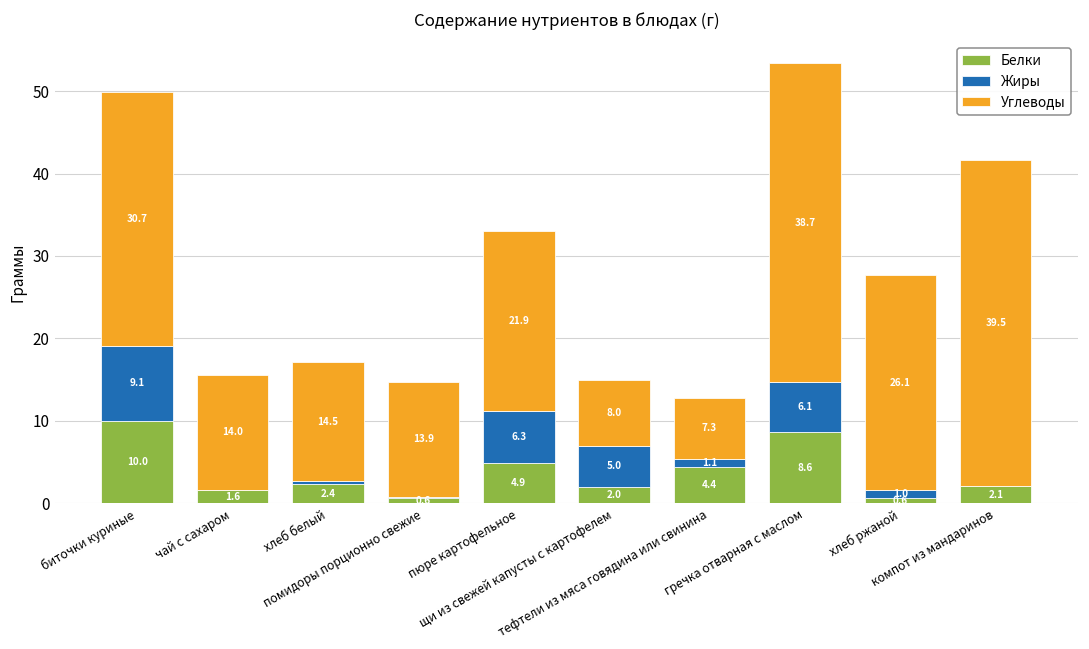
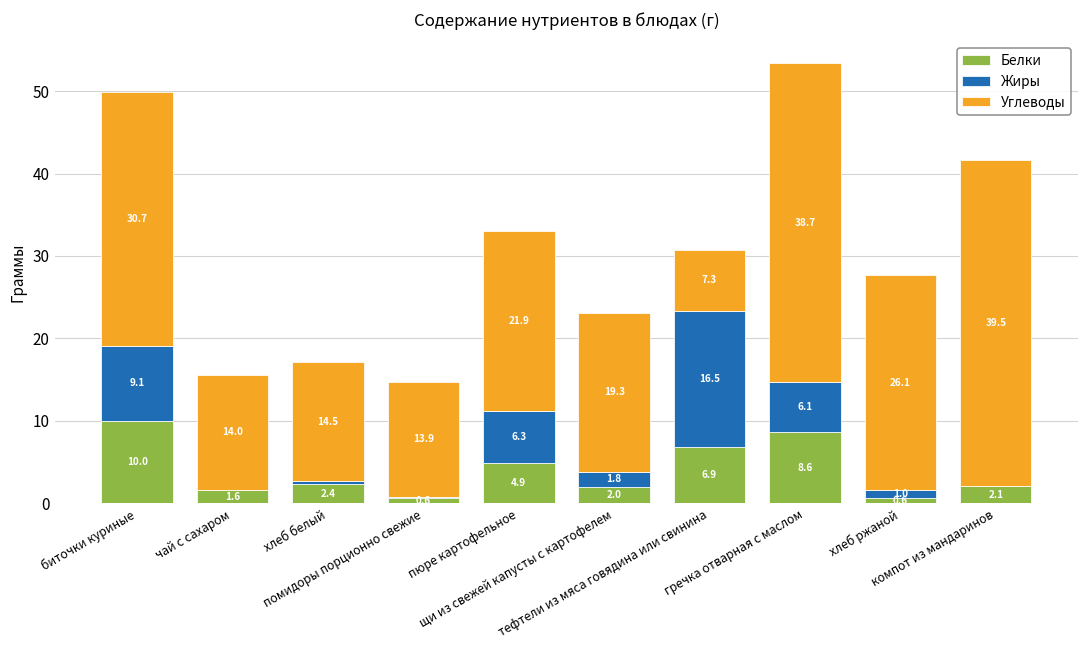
Жиры, щи из свежей капусты с картофелем: 5.0 -> 1.8
Углеводы, щи из свежей капусты с картофелем: 8.0 -> 19.3
Белки, тефтели из мяса говядина или свинина: 4.4 -> 6.9
Жиры, тефтели из мяса говядина или свинина: 1.1 -> 16.5
